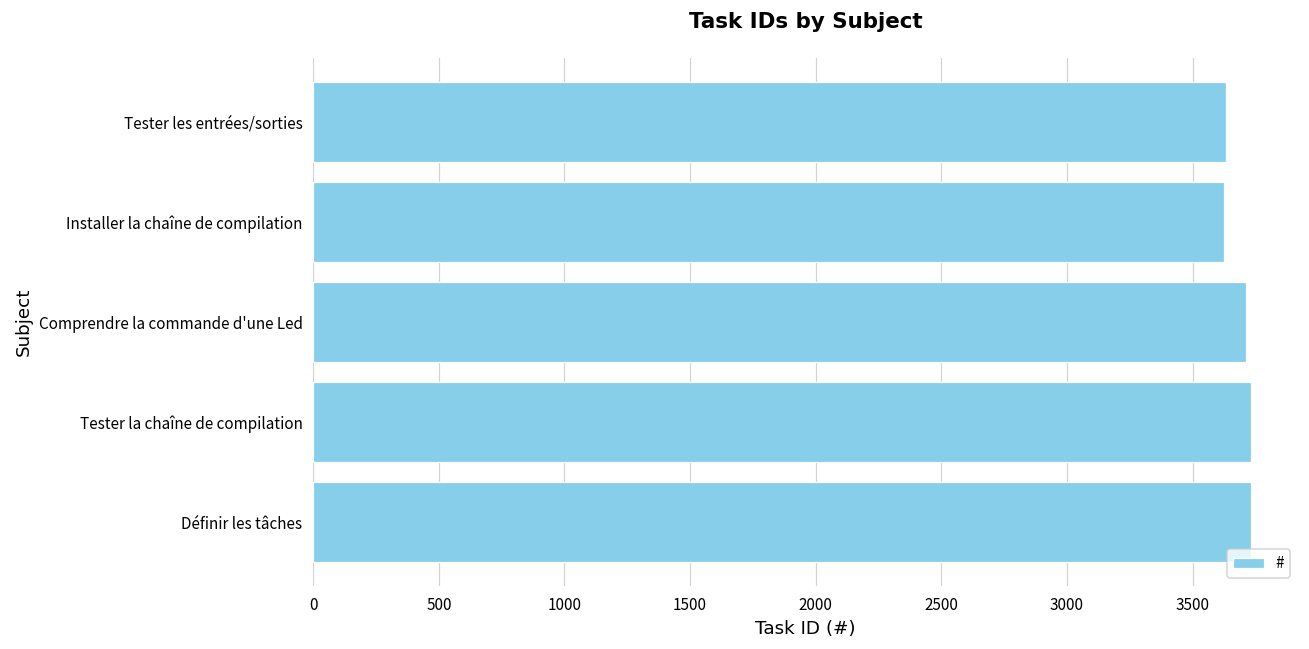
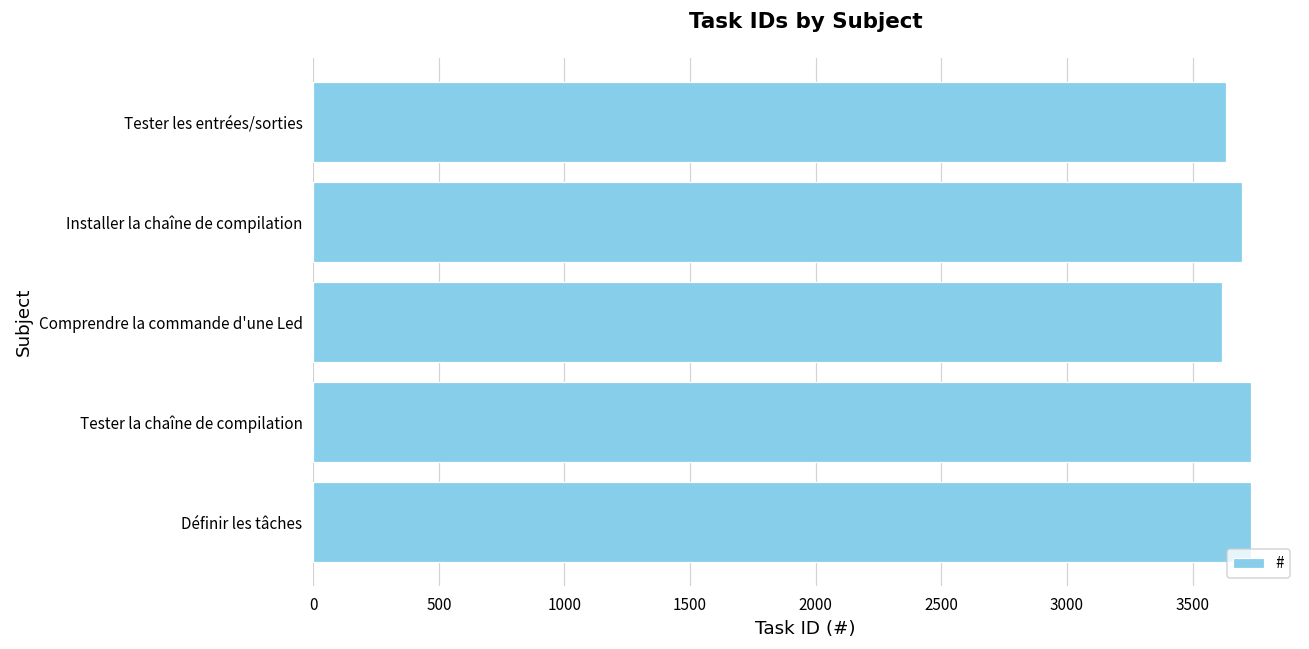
Installer la chaîne de compilation: 3630 -> 3700
Comprendre la commande d'une Led: 3710 -> 3620
